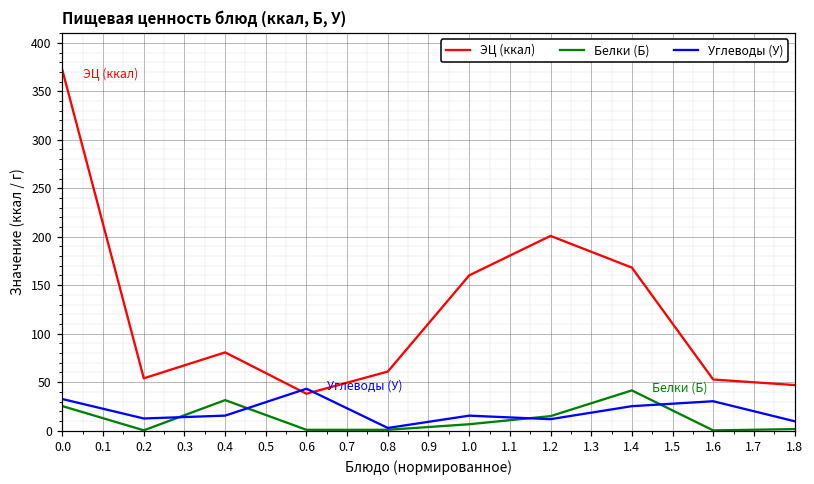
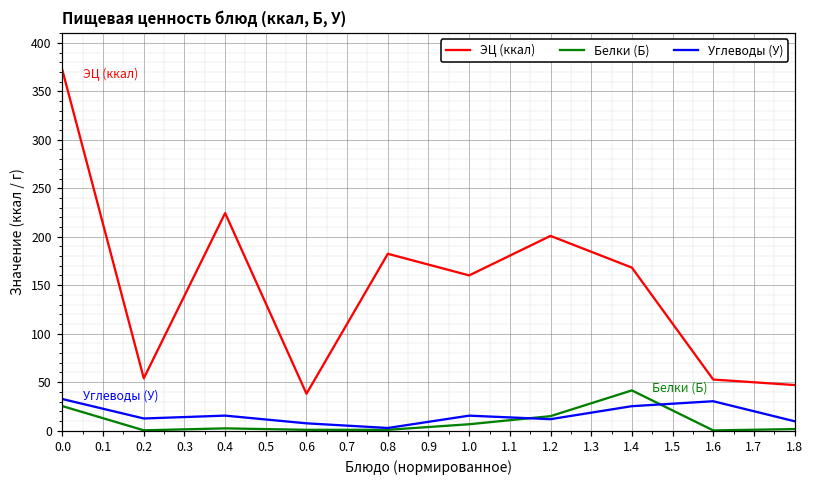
ЭЦ (ккал), 0.4: 80 -> 220
Белки (Б), 0.4: 30 -> 0
Углеводы (У), 0.6: 40 -> 10
ЭЦ (ккал), 0.8: 60 -> 180
